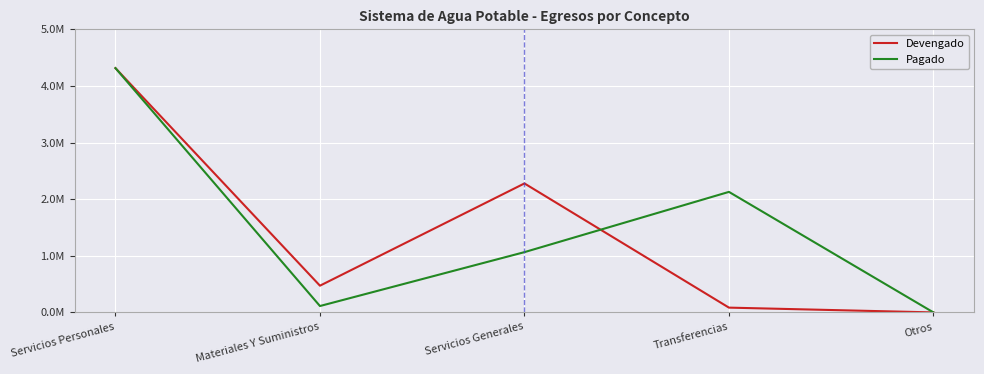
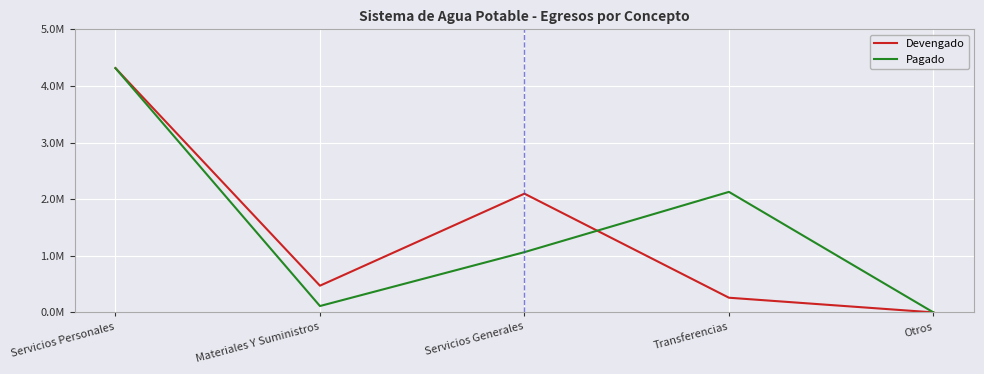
Devengado, Servicios Generales: 2300000 -> 2100000
Devengado, Transferencias: 100000 -> 300000
